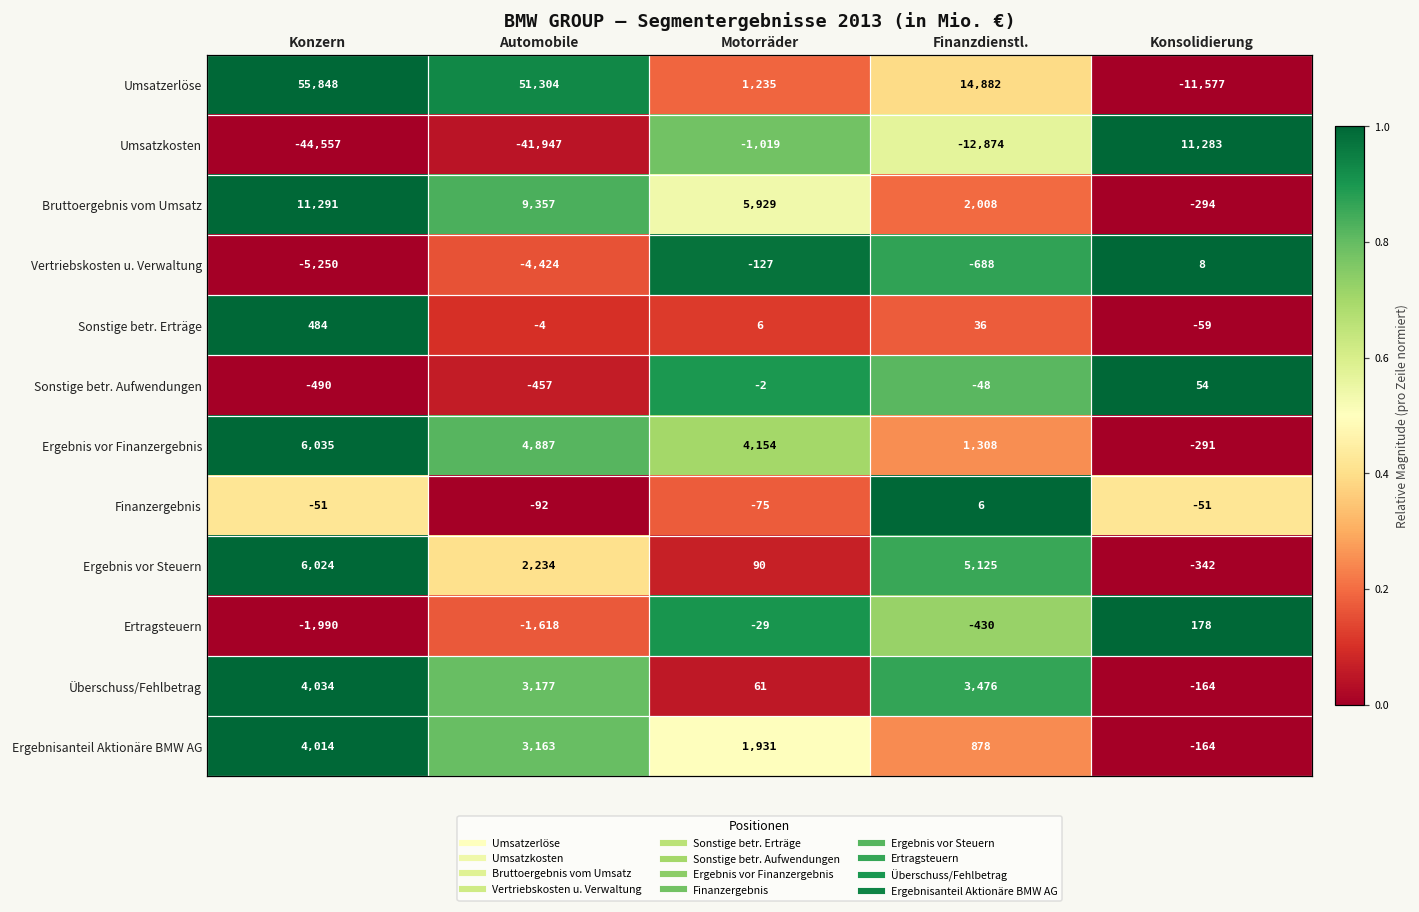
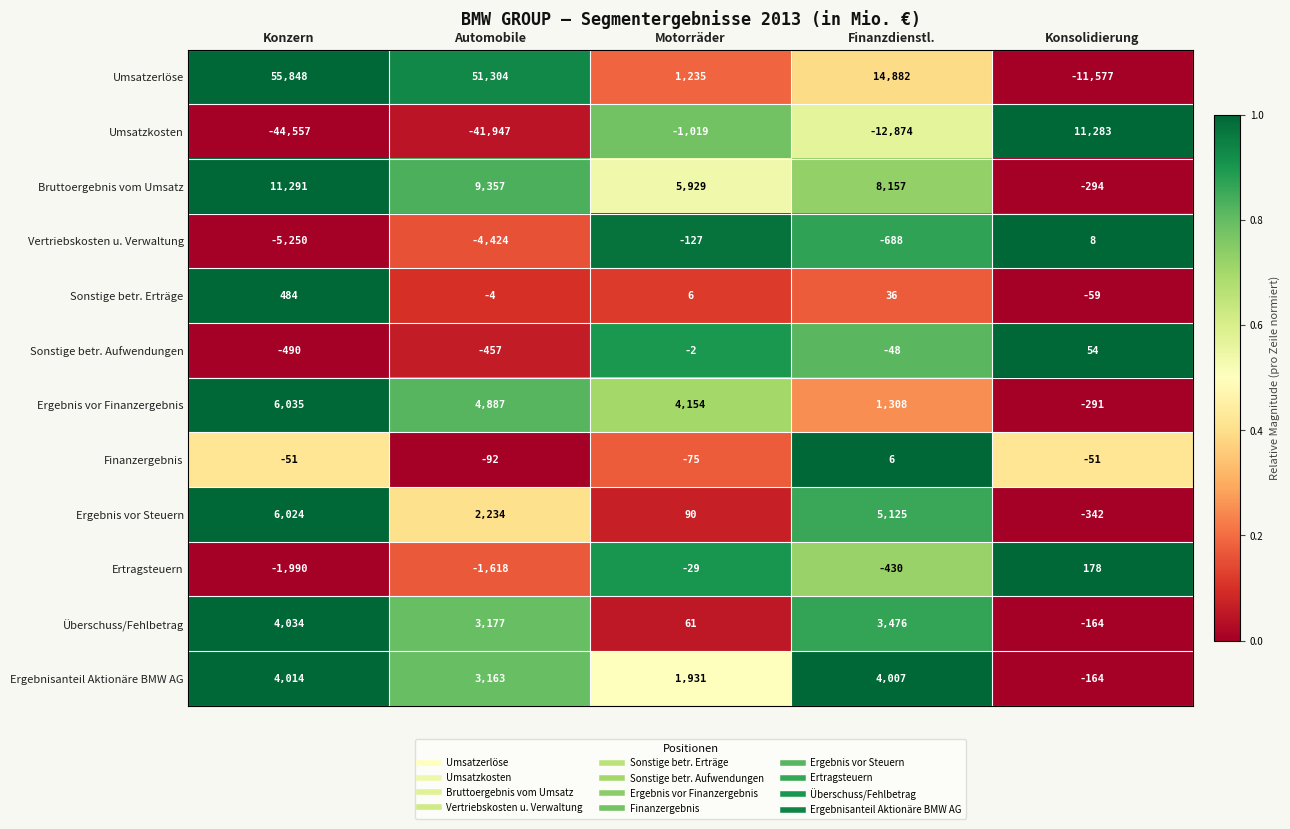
Bruttoergebnis vom Umsatz, Finanzdienstl.: 2,008 -> 8,157
Ergebnisanteil Aktionäre BMW AG, Finanzdienstl.: 878 -> 4,007
